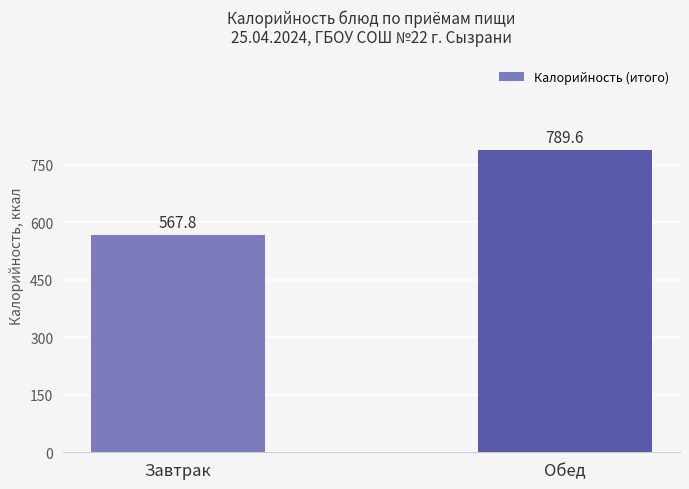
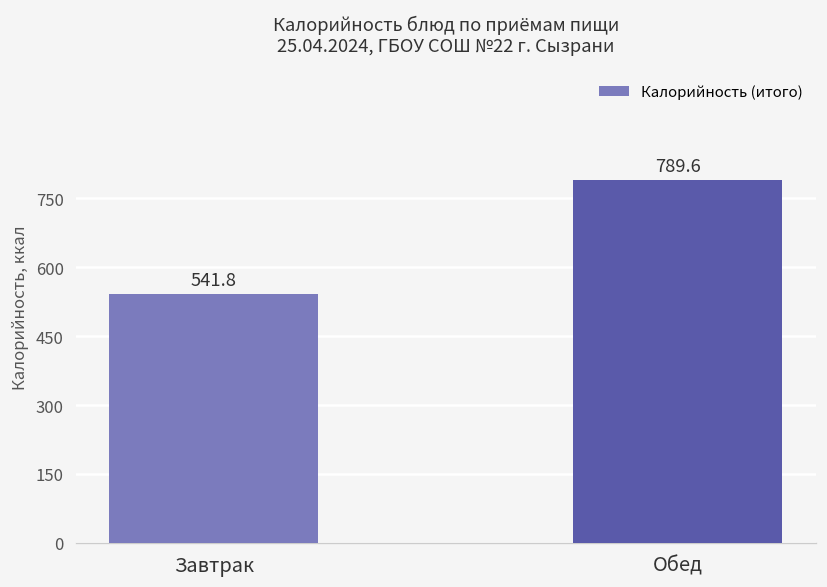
Завтрак: 567.8 -> 541.8
